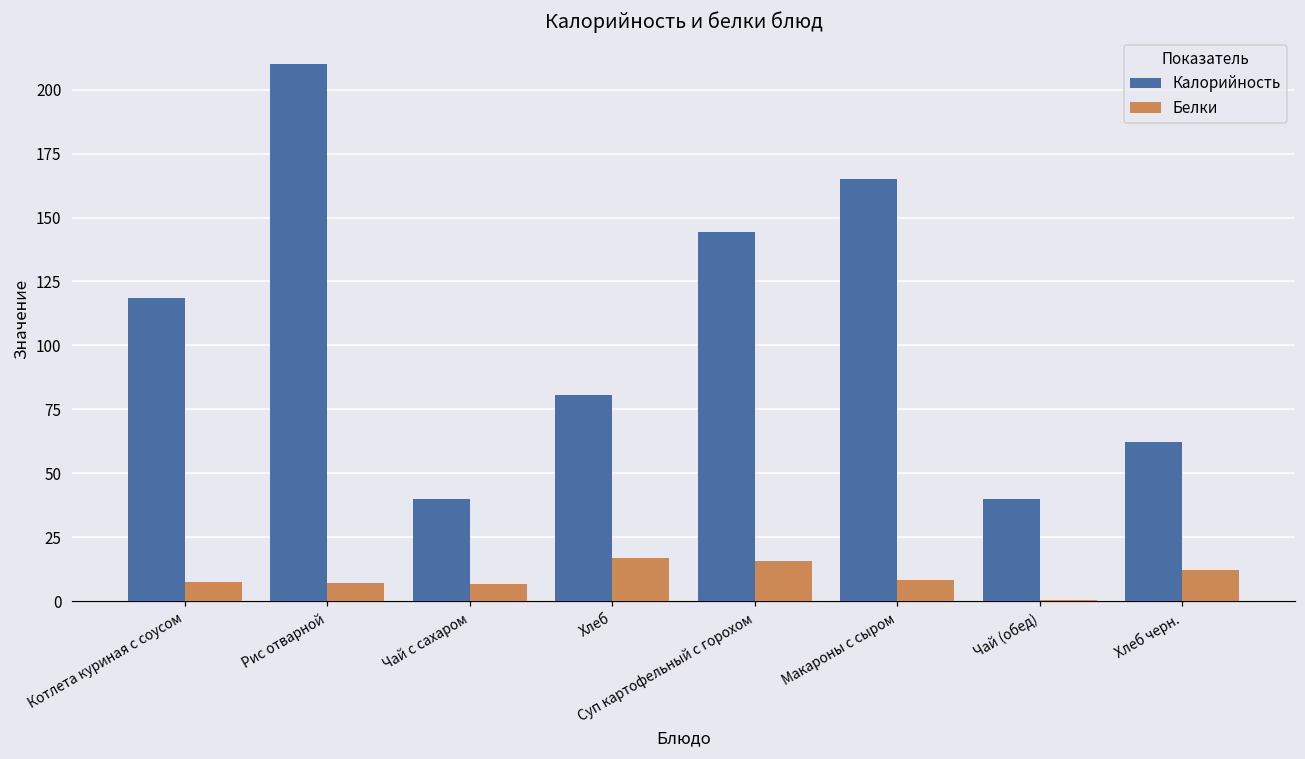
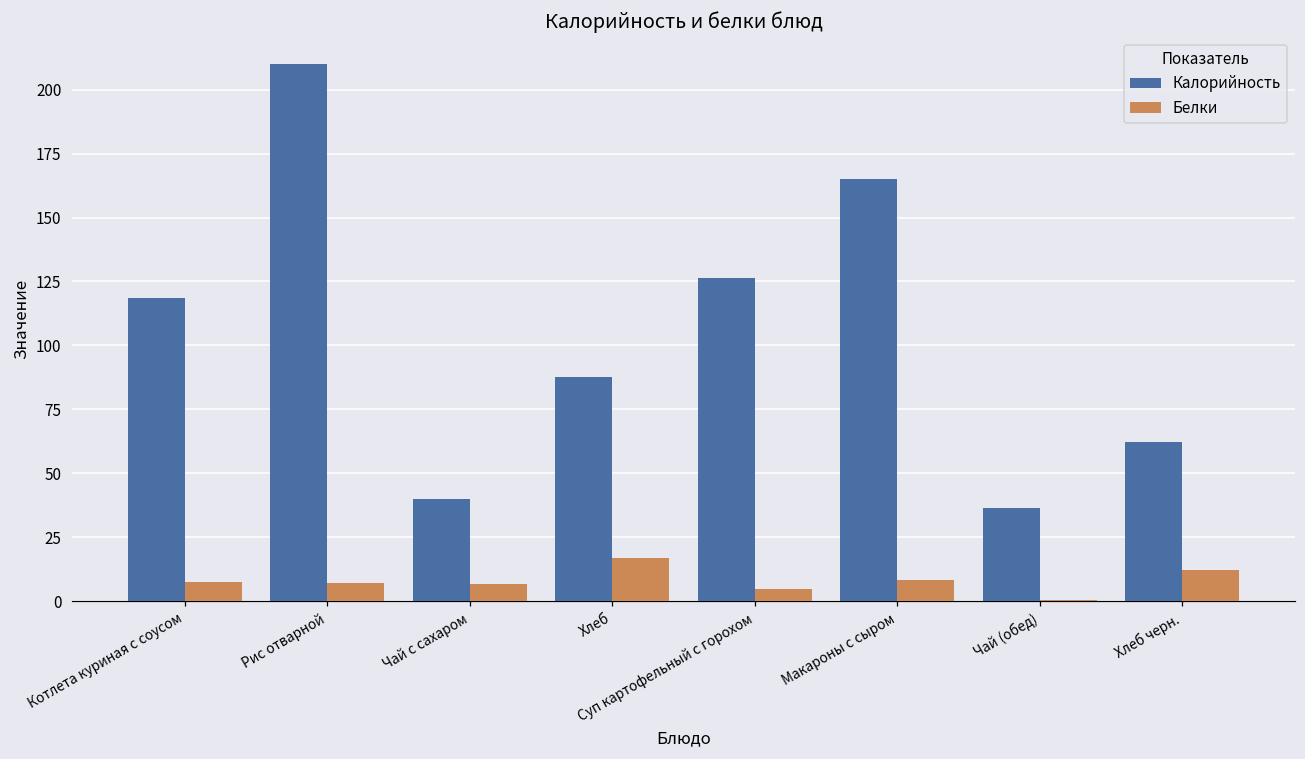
Калорийность, Хлеб: 81 -> 88
Калорийность, Суп картофельный с горохом: 144 -> 126
Белки, Суп картофельный с горохом: 16 -> 5
Калорийность, Чай (обед): 40 -> 37
